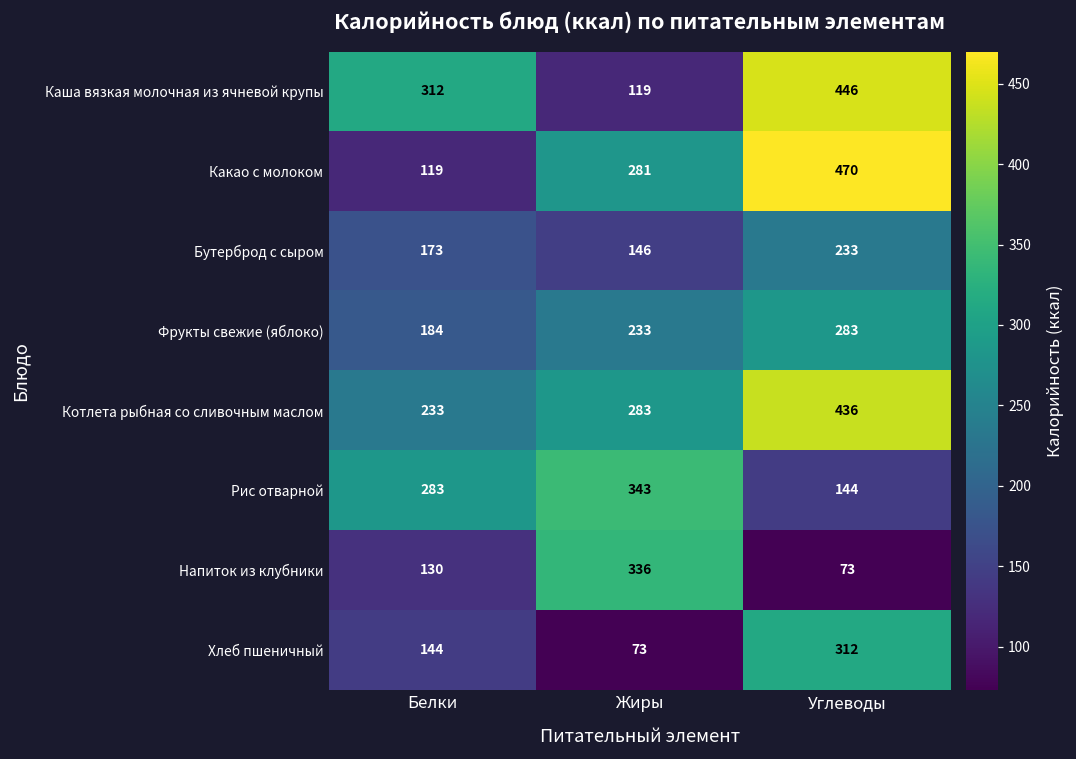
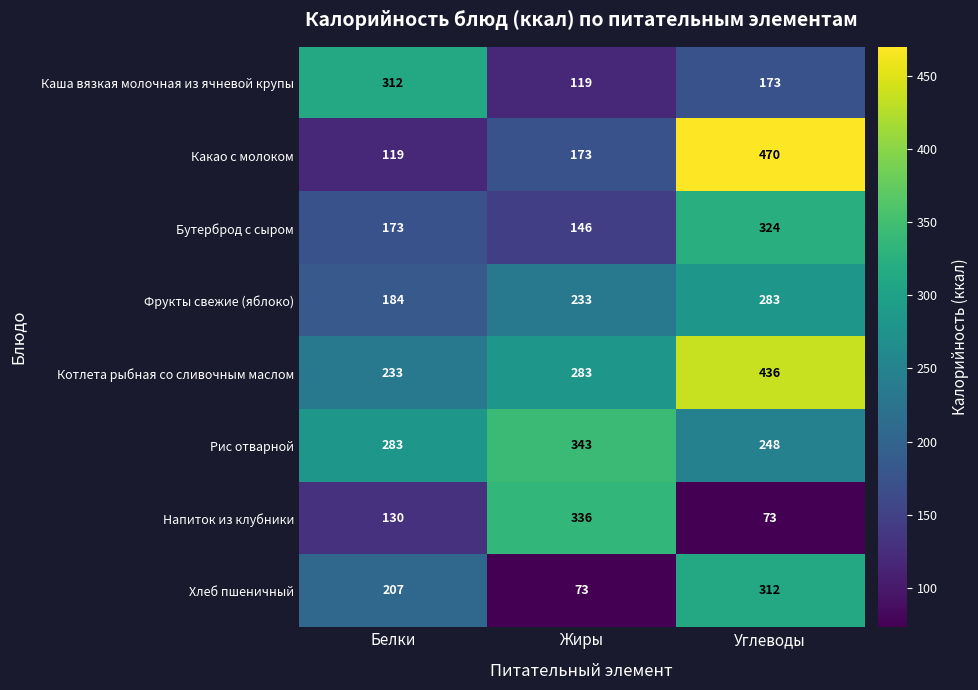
Каша вязкая молочная из ячневой крупы, Углеводы: 446 -> 173
Какао с молоком, Жиры: 281 -> 173
Бутерброд с сыром, Углеводы: 233 -> 324
Рис отварной, Углеводы: 144 -> 248
Хлеб пшеничный, Белки: 144 -> 207
